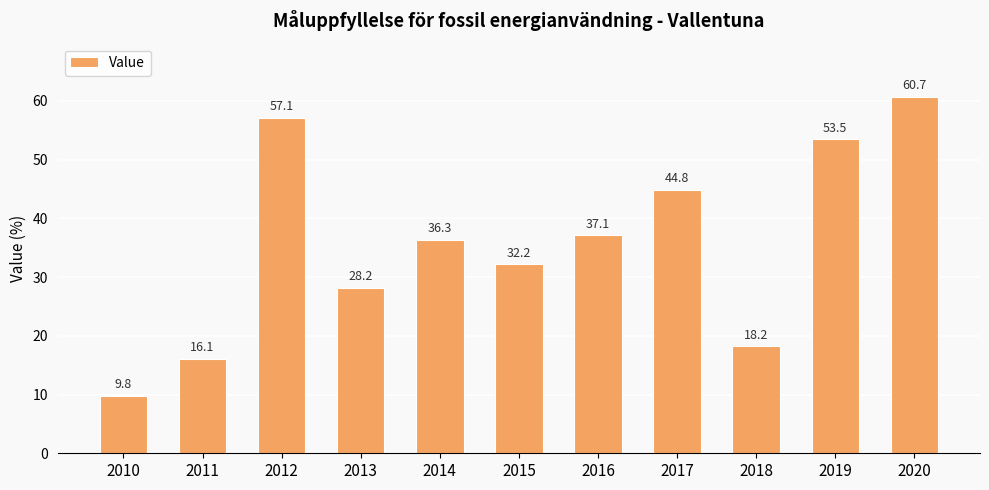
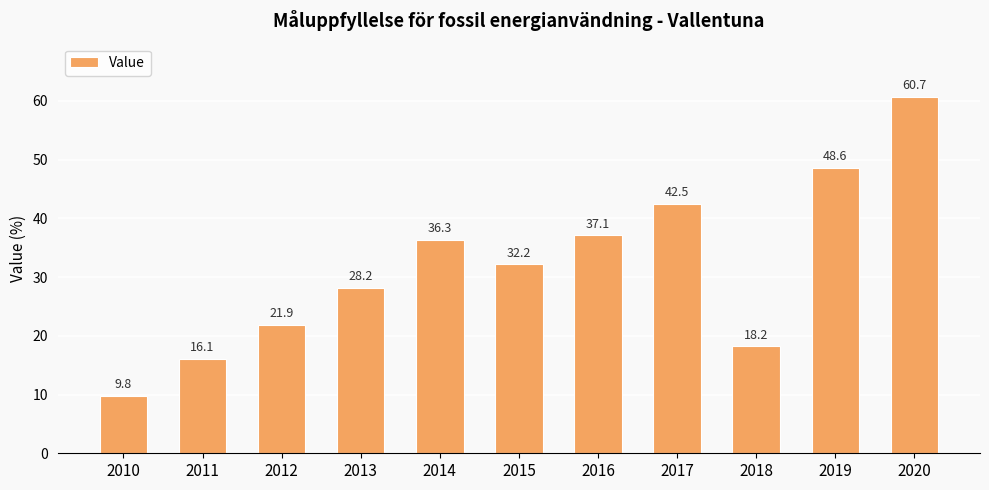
2012: 57.1 -> 21.9
2017: 44.8 -> 42.5
2019: 53.5 -> 48.6
